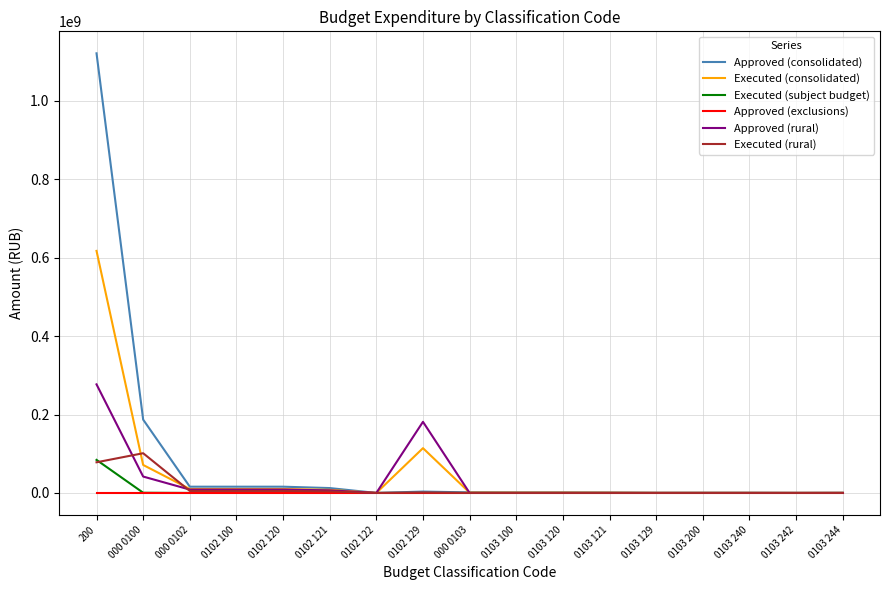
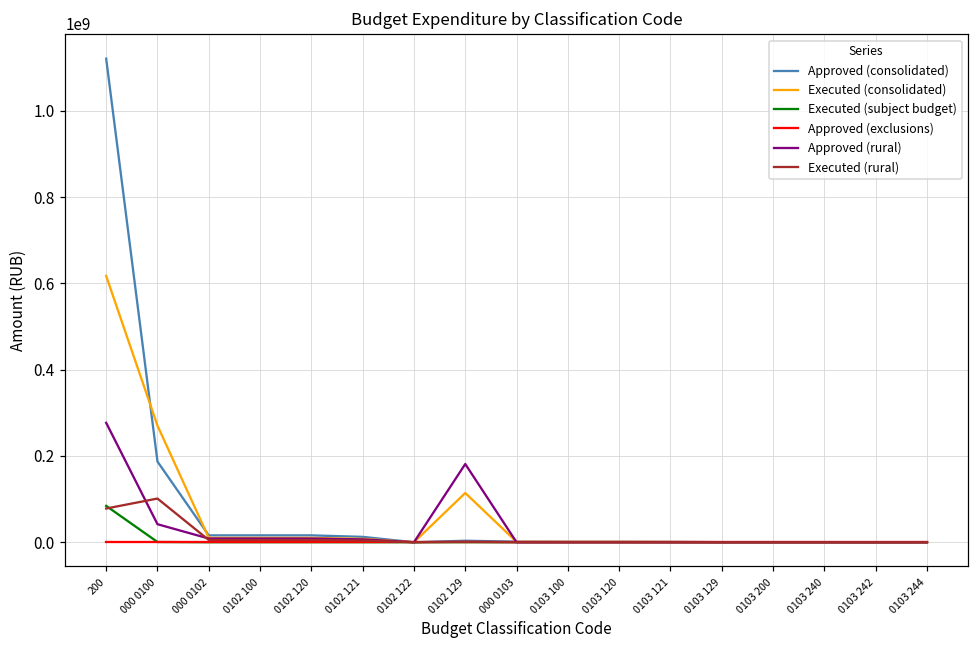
Executed (consolidated), 000 0100: 70000000 -> 270000000
